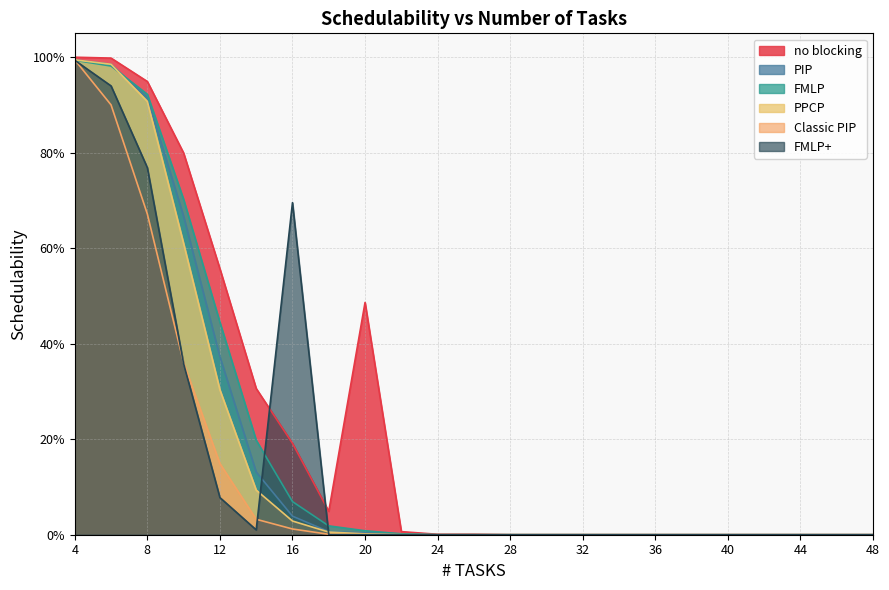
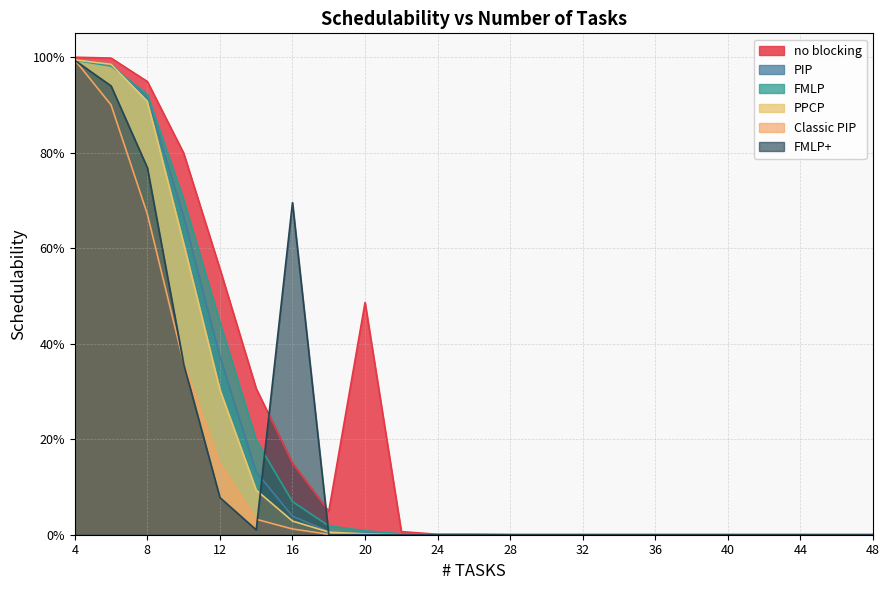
no blocking, 16: 19% -> 15%
